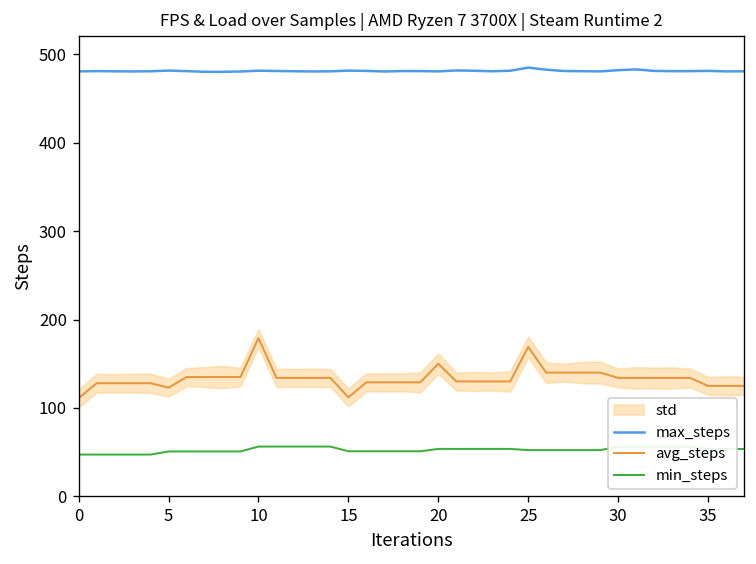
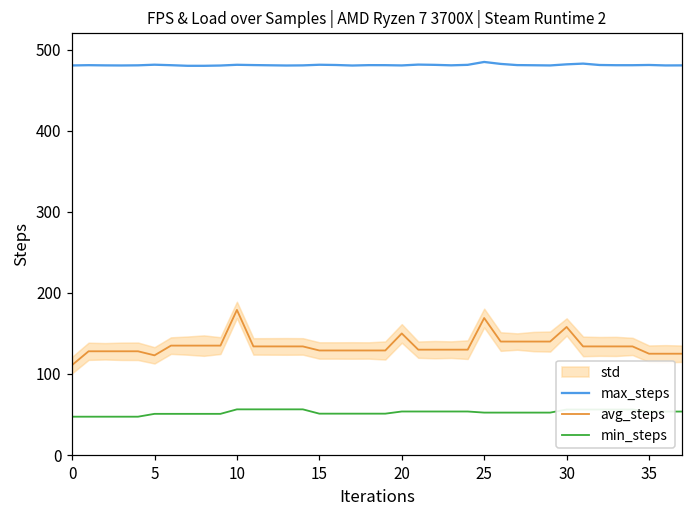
avg_steps, 15: 110 -> 130
avg_steps, 30: 130 -> 160
